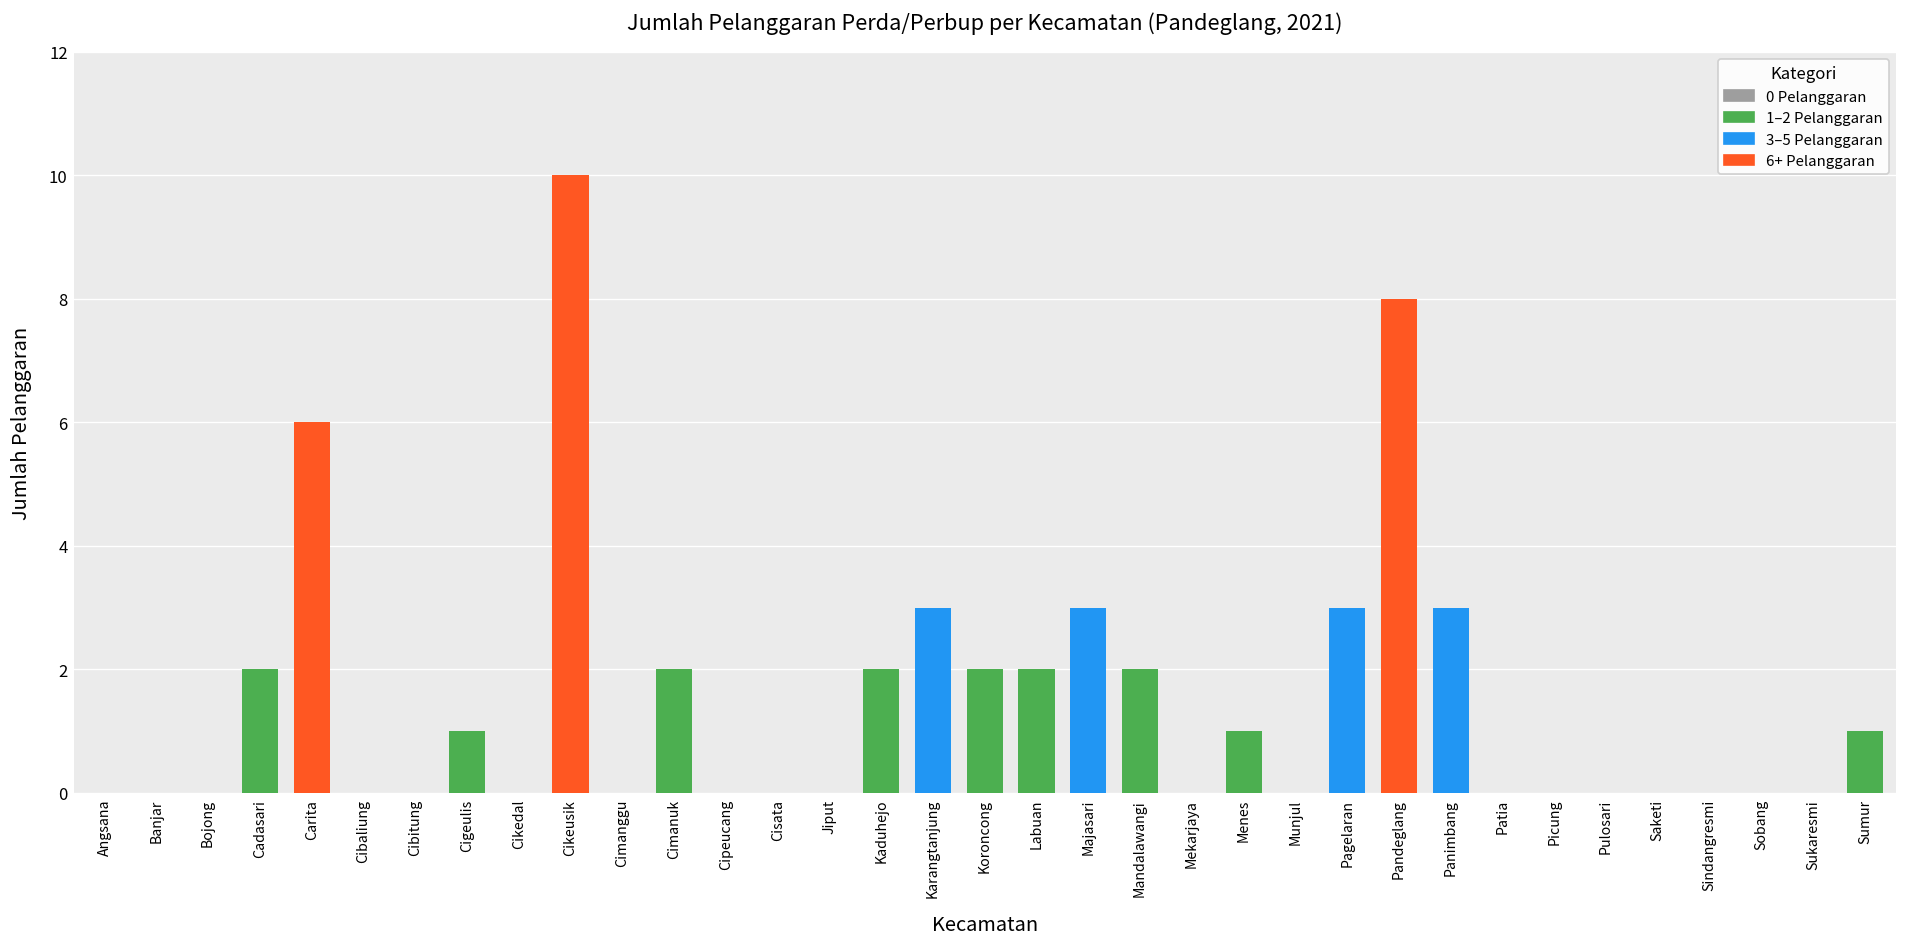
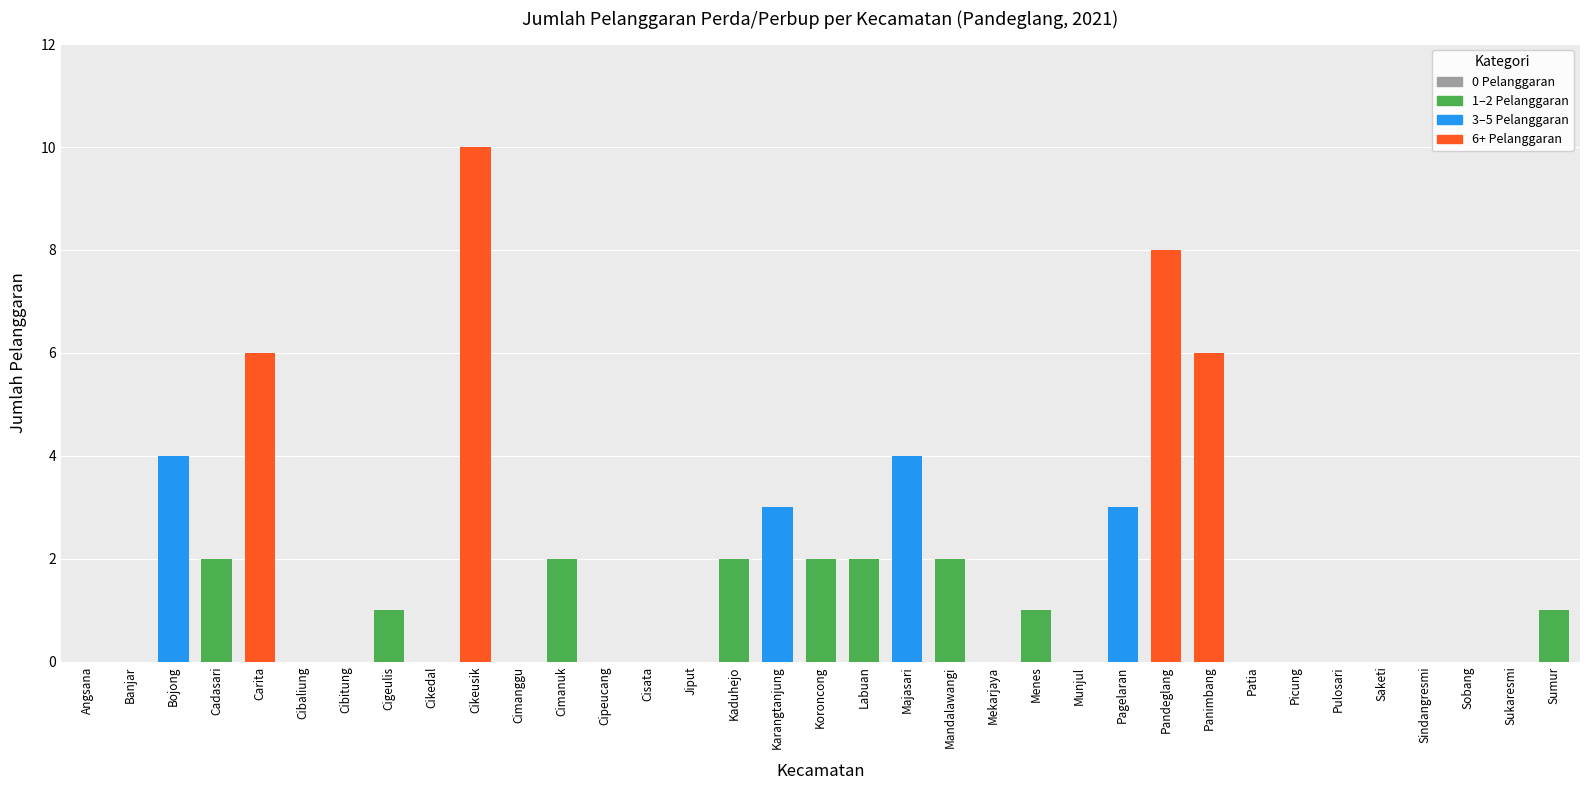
Bojong: 0 -> 4
Majasari: 3 -> 4
Panimbang: 3 -> 6
